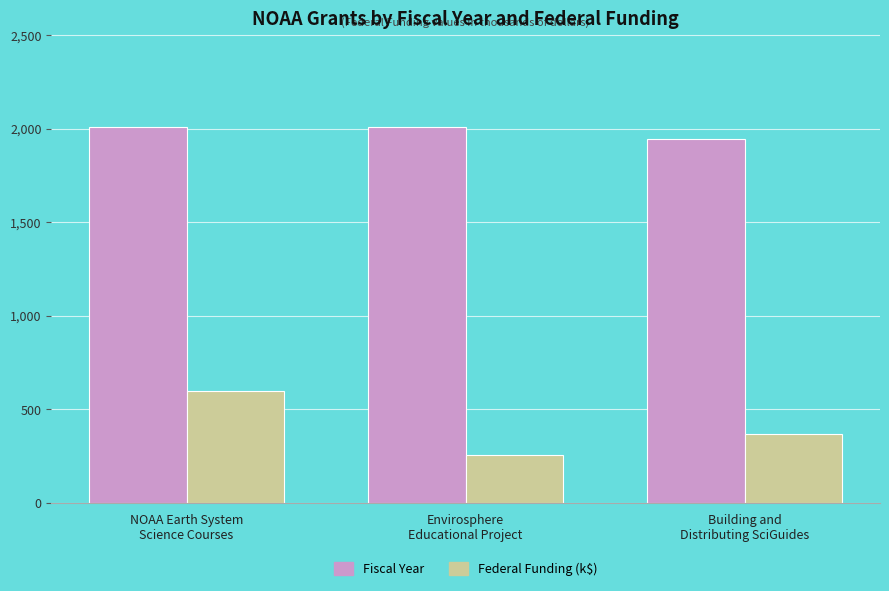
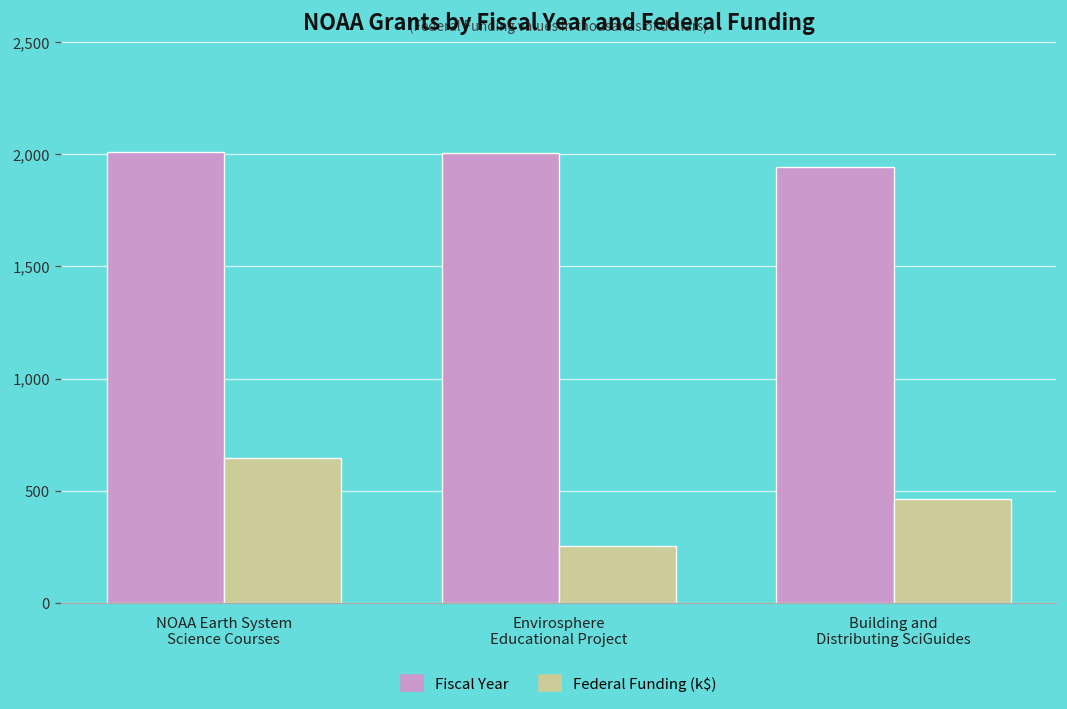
Federal Funding (k$), NOAA Earth System Science Courses: 600 -> 650
Federal Funding (k$), Building and Distributing SciGuides: 370 -> 460
